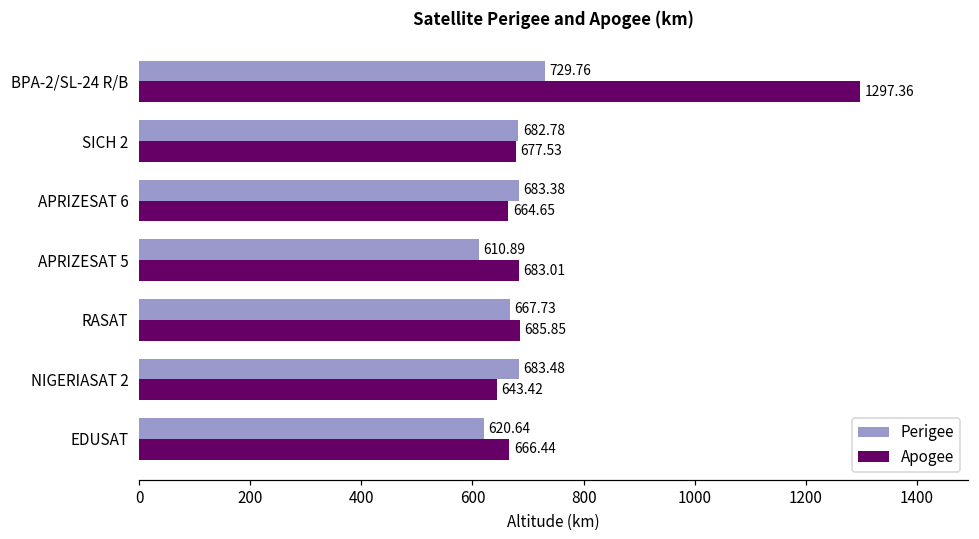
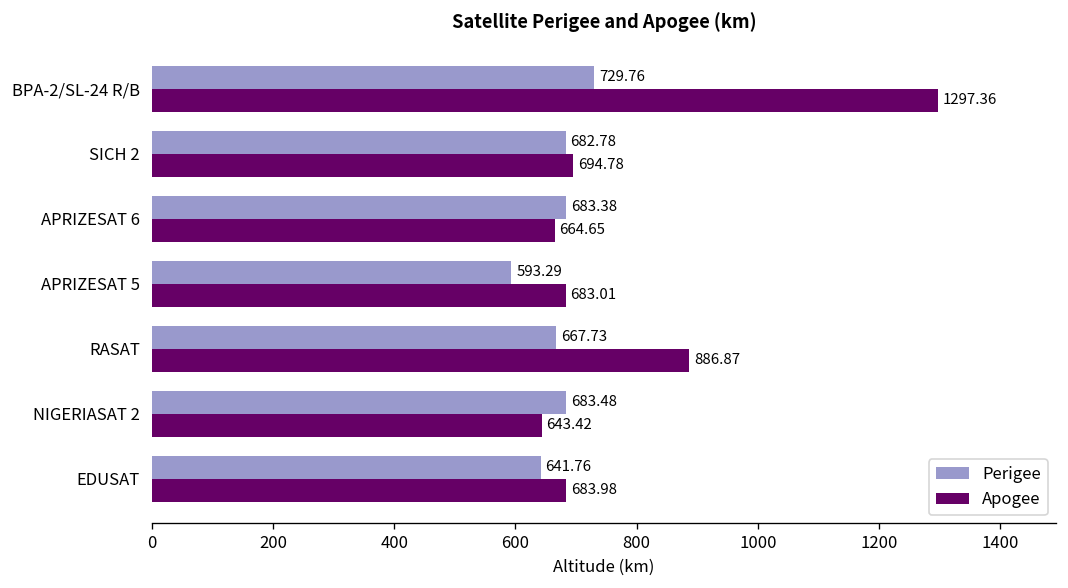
Apogee, SICH 2: 677.53 -> 694.78
Perigee, APRIZESAT 5: 610.89 -> 593.29
Apogee, RASAT: 685.85 -> 886.87
Perigee, EDUSAT: 620.64 -> 641.76
Apogee, EDUSAT: 666.44 -> 683.98
